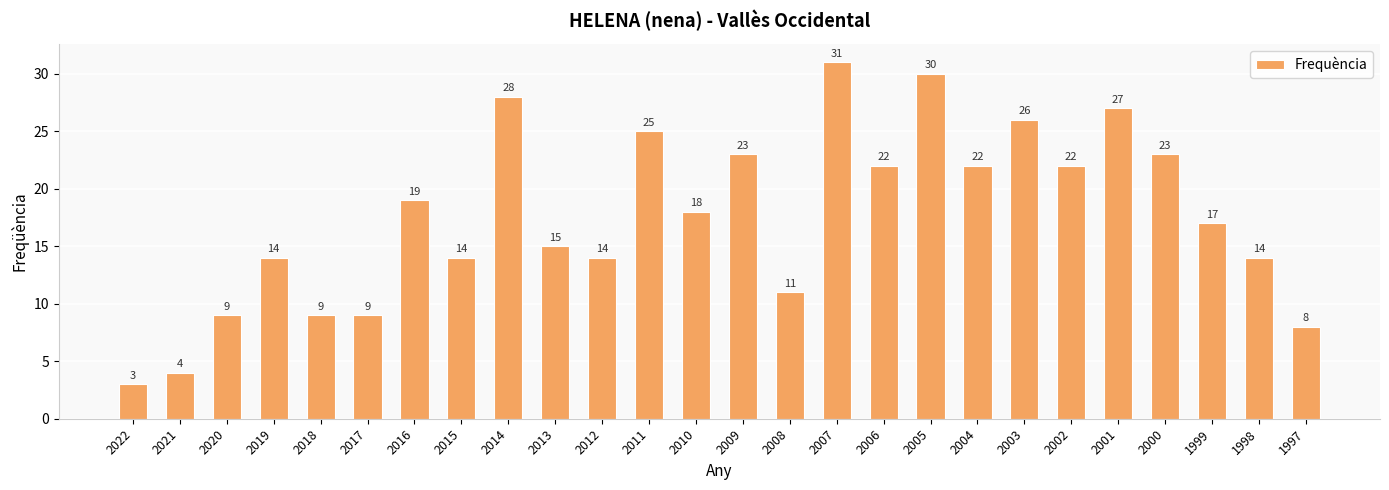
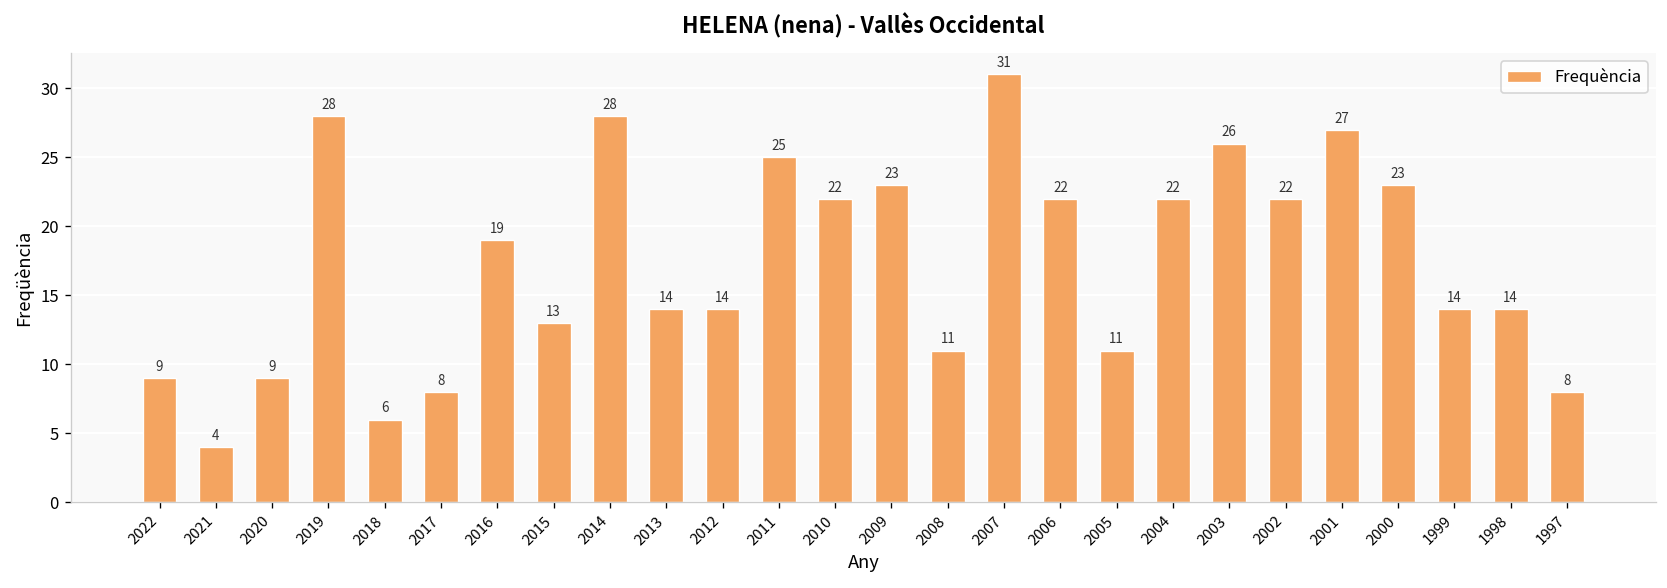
2022: 3 -> 9
2019: 14 -> 28
2018: 9 -> 6
2017: 9 -> 8
2015: 14 -> 13
2013: 15 -> 14
2010: 18 -> 22
2005: 30 -> 11
1999: 17 -> 14
